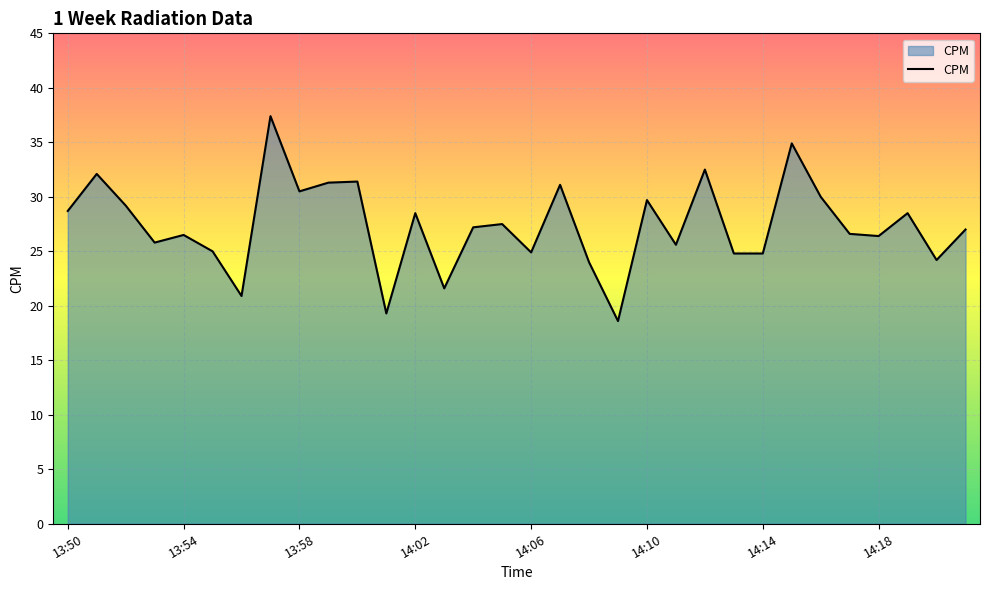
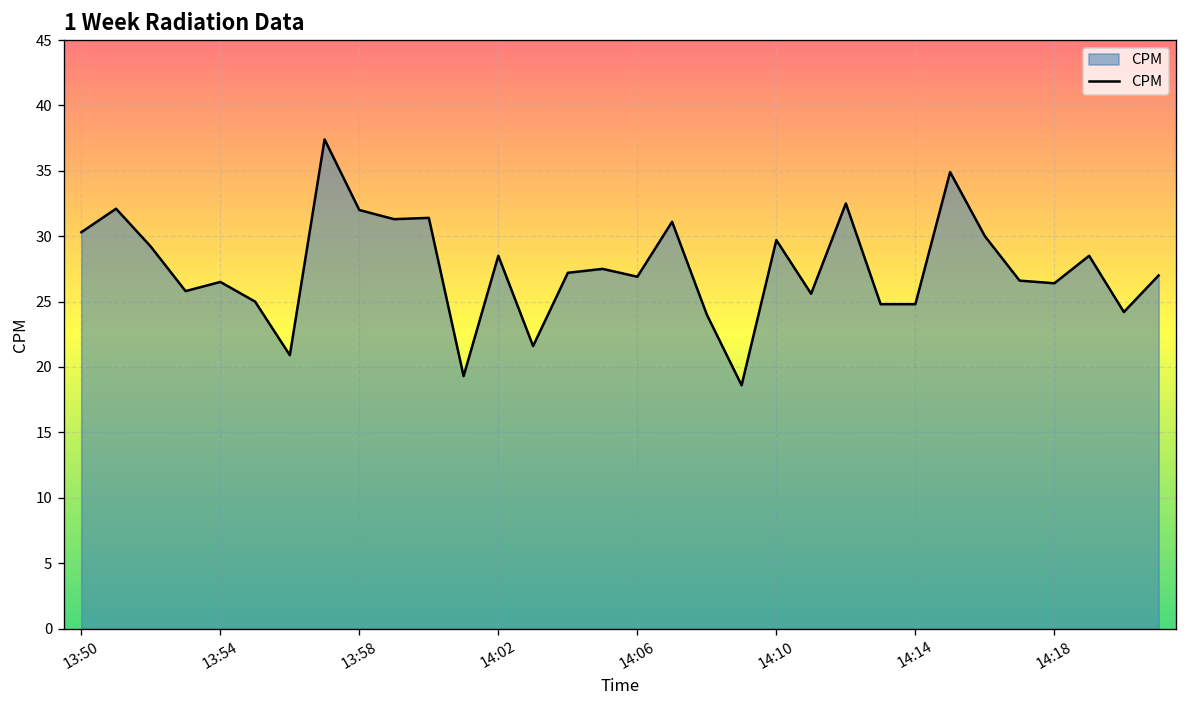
13:50: 28.7 -> 30.3
13:58: 30.5 -> 32.0
14:06: 24.9 -> 26.9
